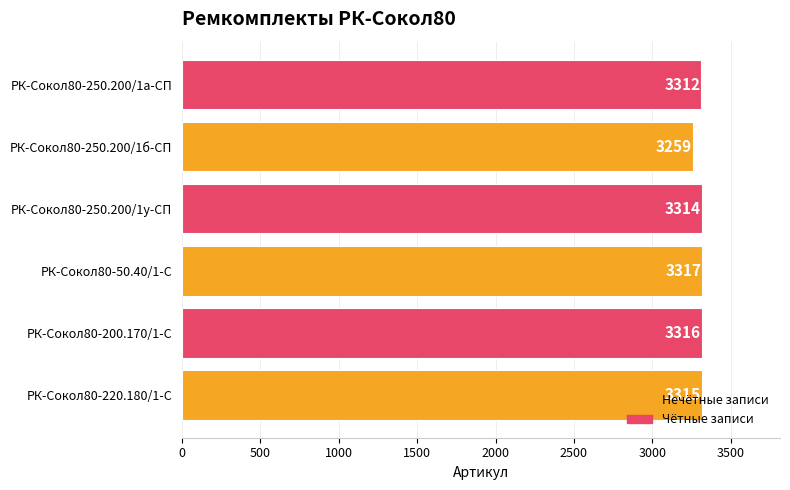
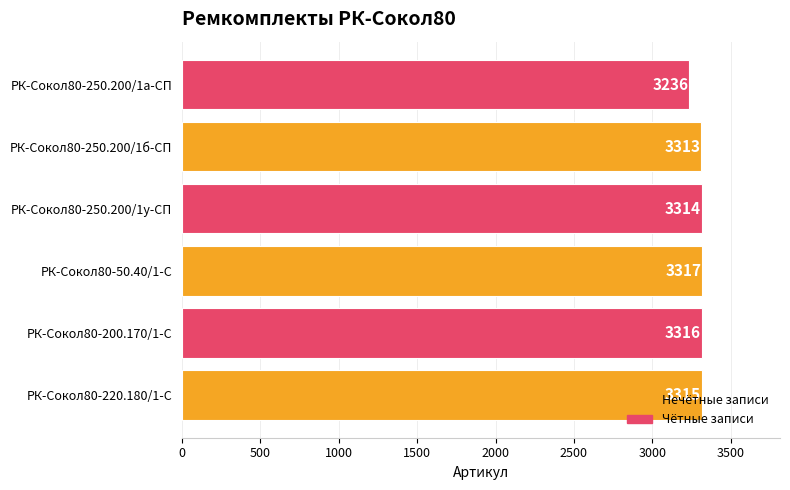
РК-Сокол80-250.200/1а-СП: 3312 -> 3236
РК-Сокол80-250.200/1б-СП: 3259 -> 3313
